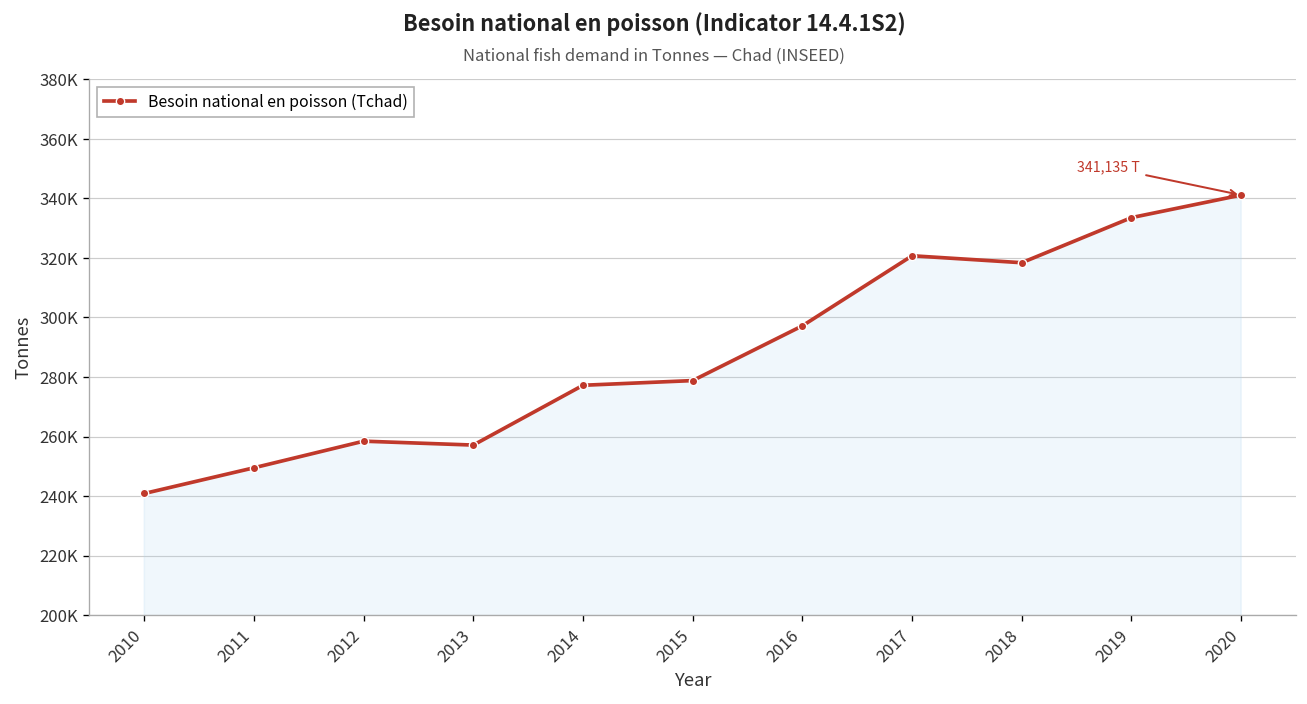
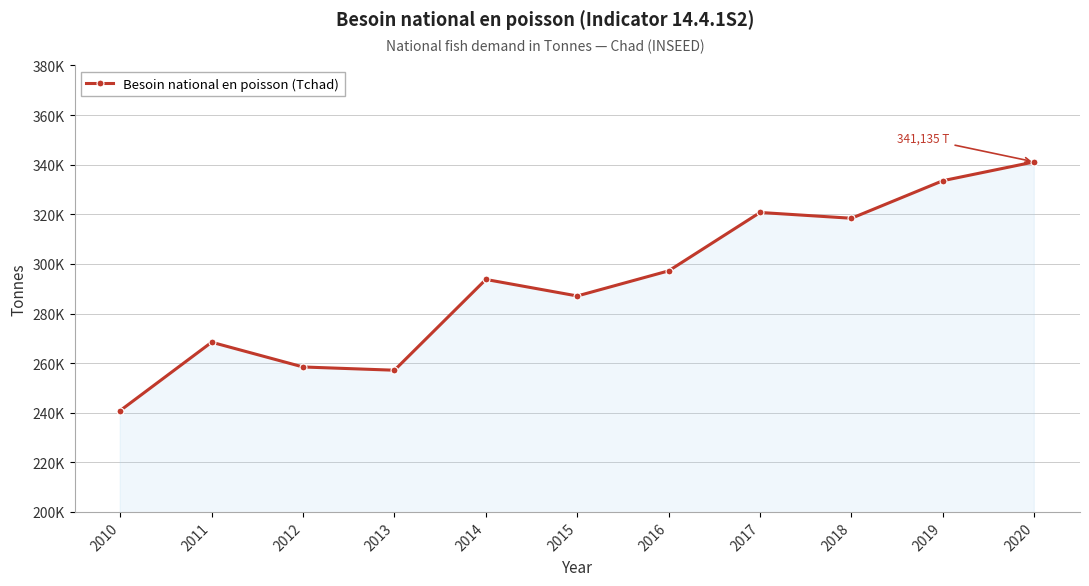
2011: 249000 -> 268000
2014: 277000 -> 294000
2015: 279000 -> 287000
